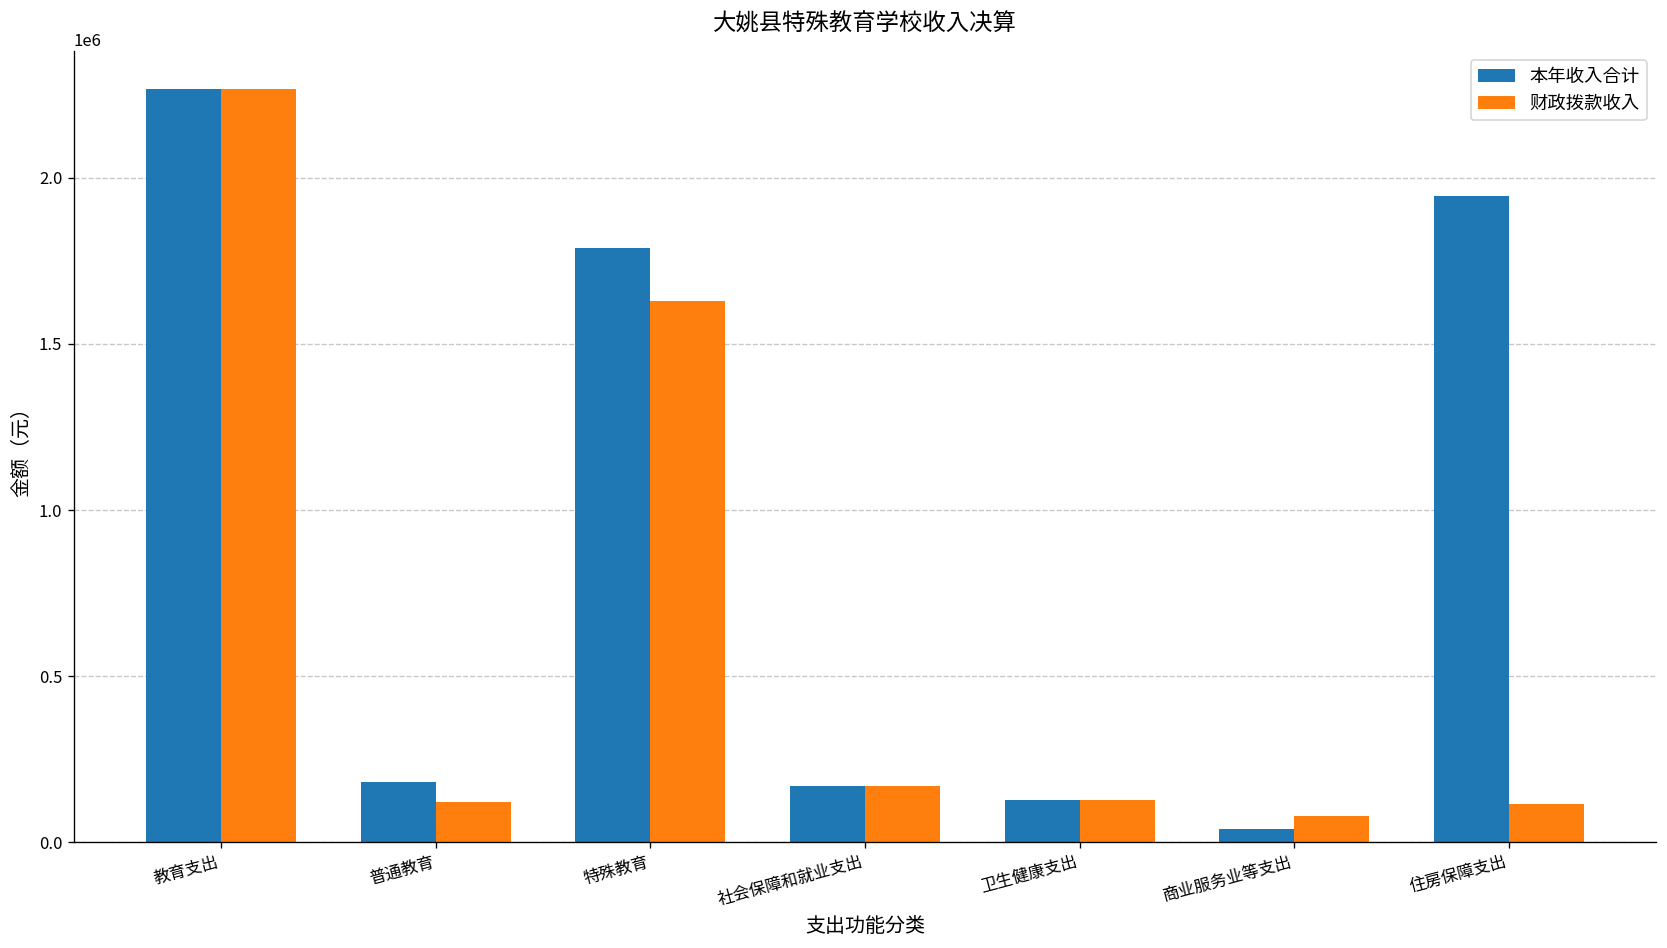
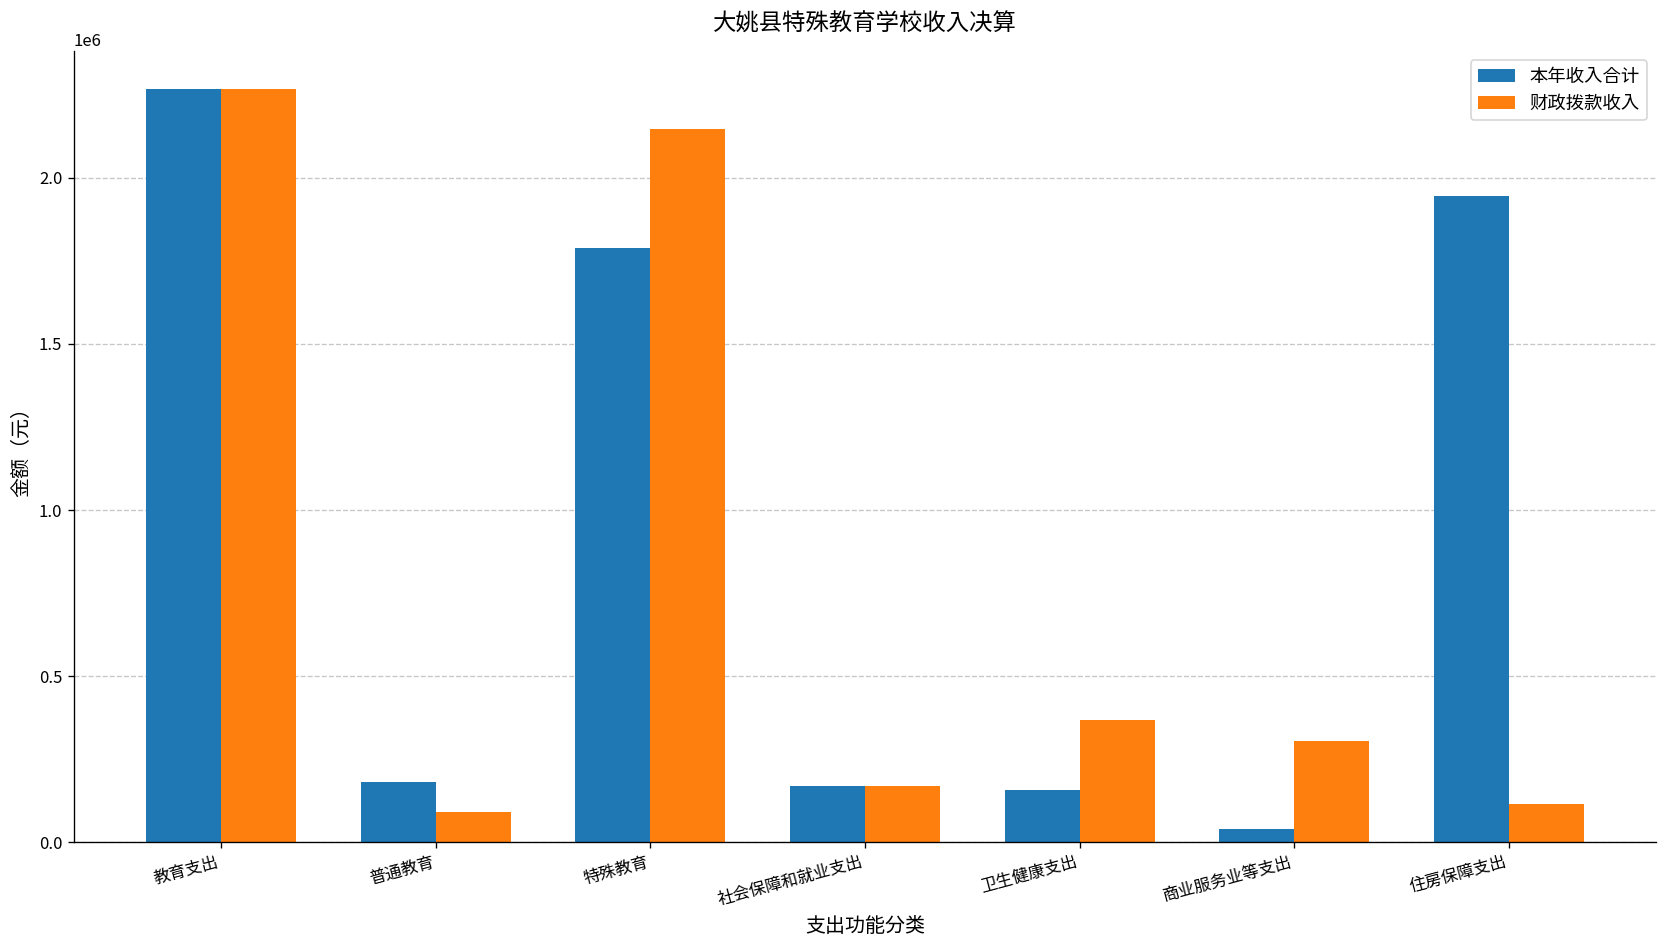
财政拨款收入, 普通教育: 120000 -> 90000
财政拨款收入, 特殊教育: 1630000 -> 2150000
本年收入合计, 卫生健康支出: 130000 -> 160000
财政拨款收入, 卫生健康支出: 130000 -> 370000
财政拨款收入, 商业服务业等支出: 80000 -> 300000
